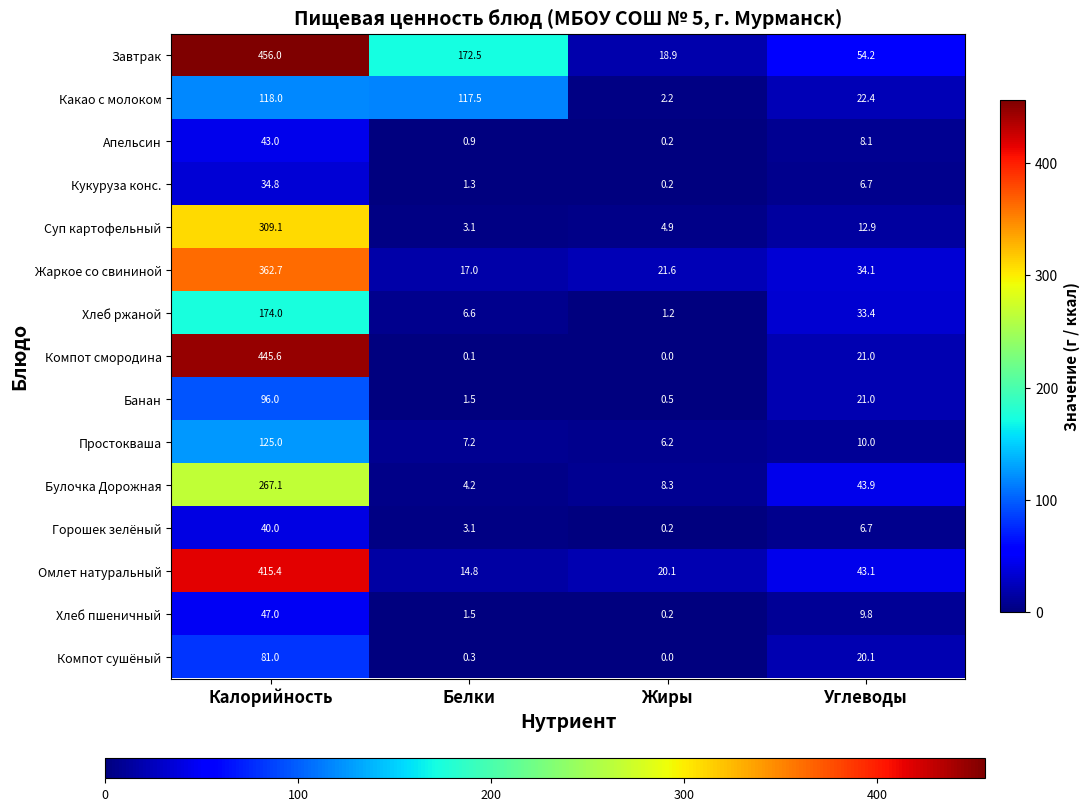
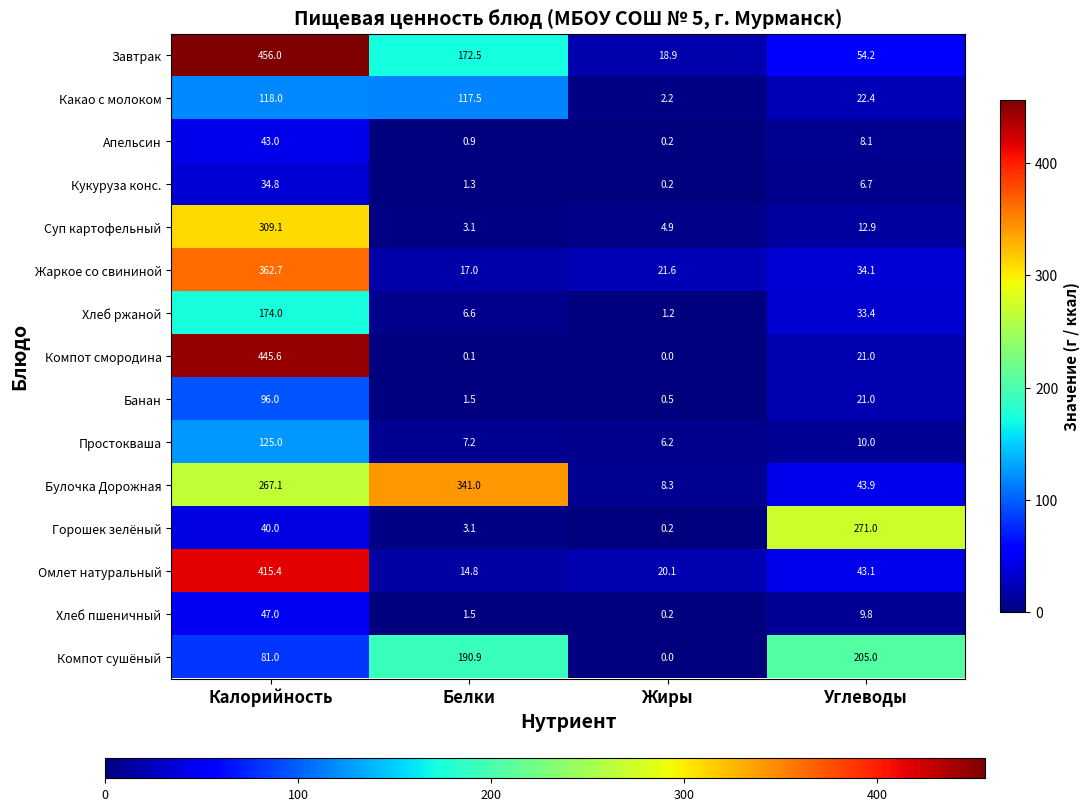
Булочка Дорожная, Белки: 4.2 -> 341.0
Горошек зелёный, Углеводы: 6.7 -> 271.0
Компот сушёный, Белки: 0.3 -> 190.9
Компот сушёный, Углеводы: 20.1 -> 205.0
